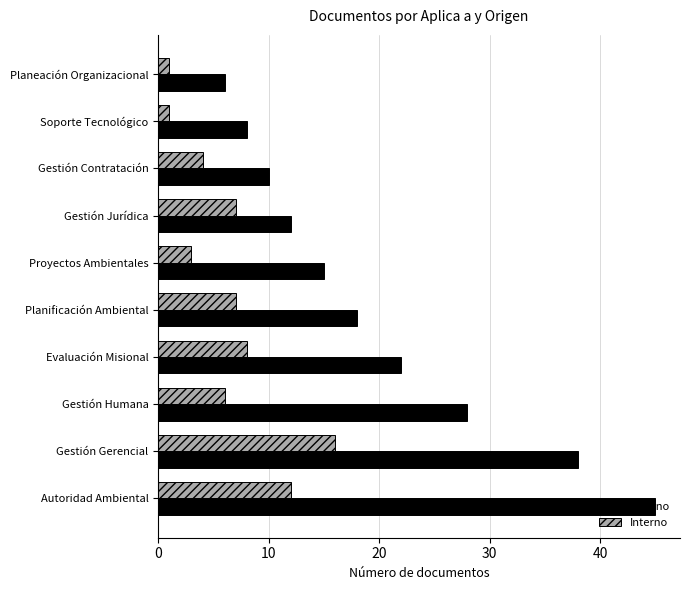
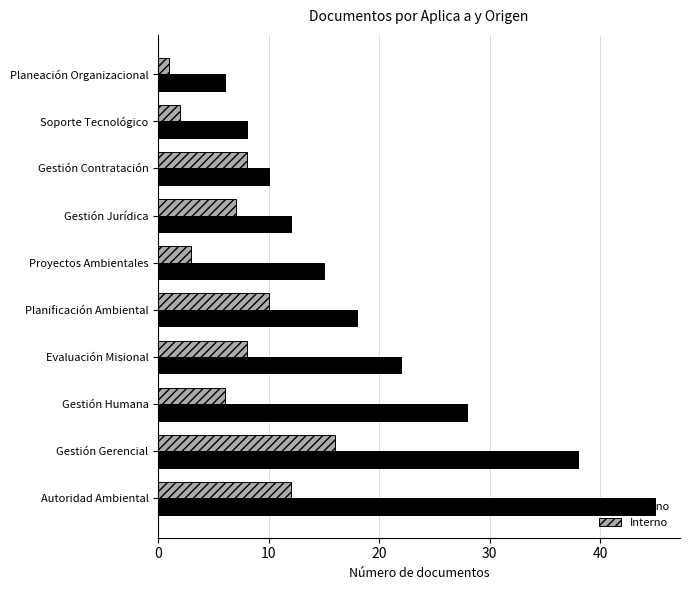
Interno, Soporte Tecnológico: 1 -> 2
Interno, Gestión Contratación: 4 -> 8
Interno, Planificación Ambiental: 7 -> 10
